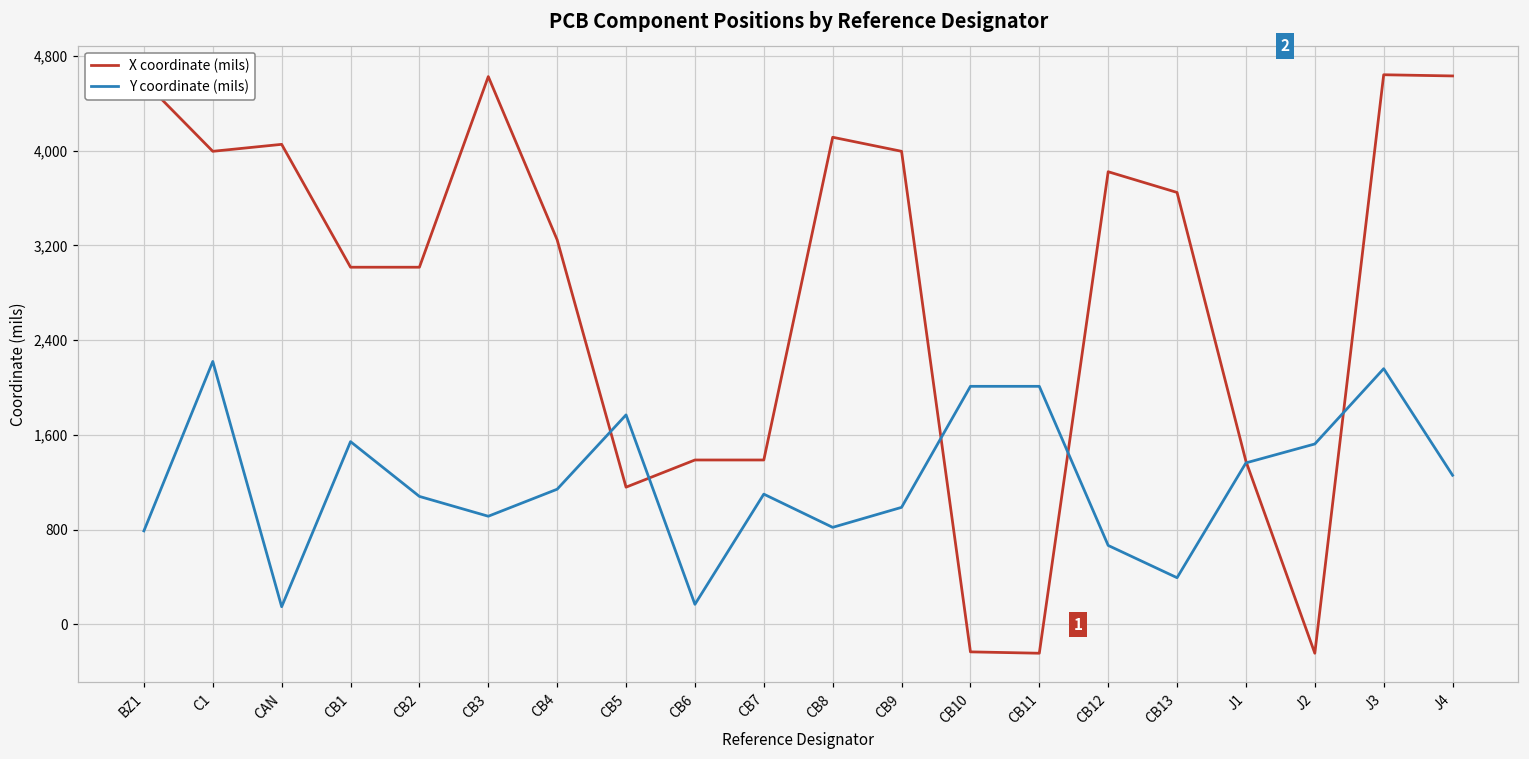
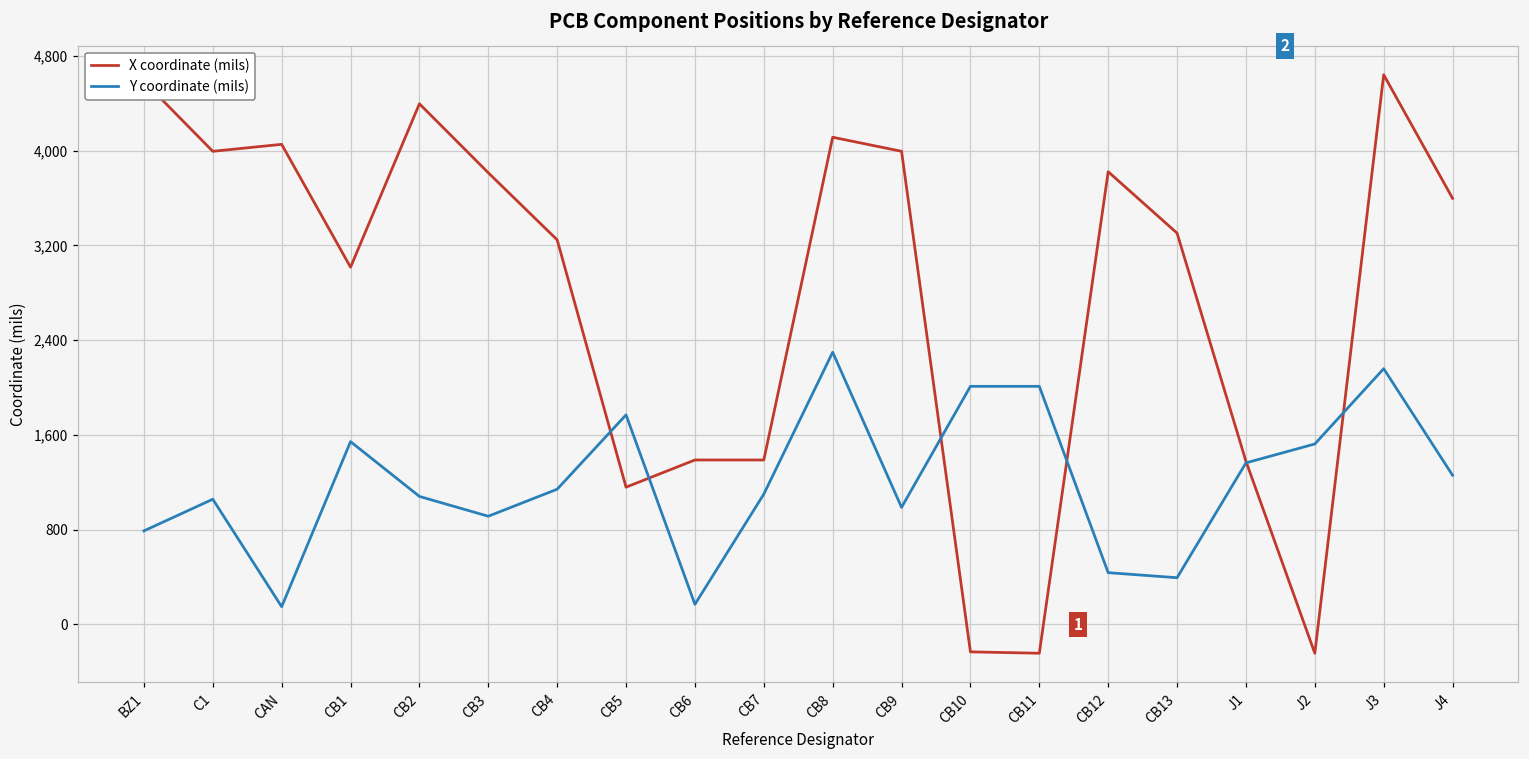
Y coordinate (mils), C1: 2,220 -> 1,060
X coordinate (mils), CB2: 3,020 -> 4,390
X coordinate (mils), CB3: 4,620 -> 3,810
Y coordinate (mils), CB8: 820 -> 2,300
Y coordinate (mils), CB12: 670 -> 440
X coordinate (mils), CB13: 3,650 -> 3,300
X coordinate (mils), J4: 4,630 -> 3,600
